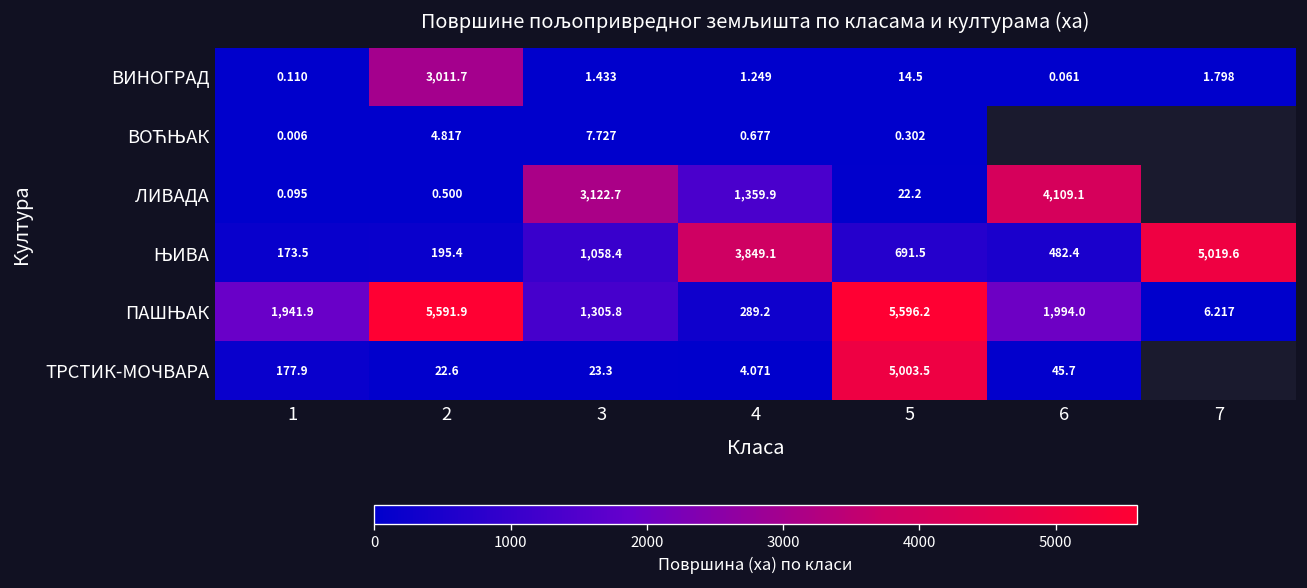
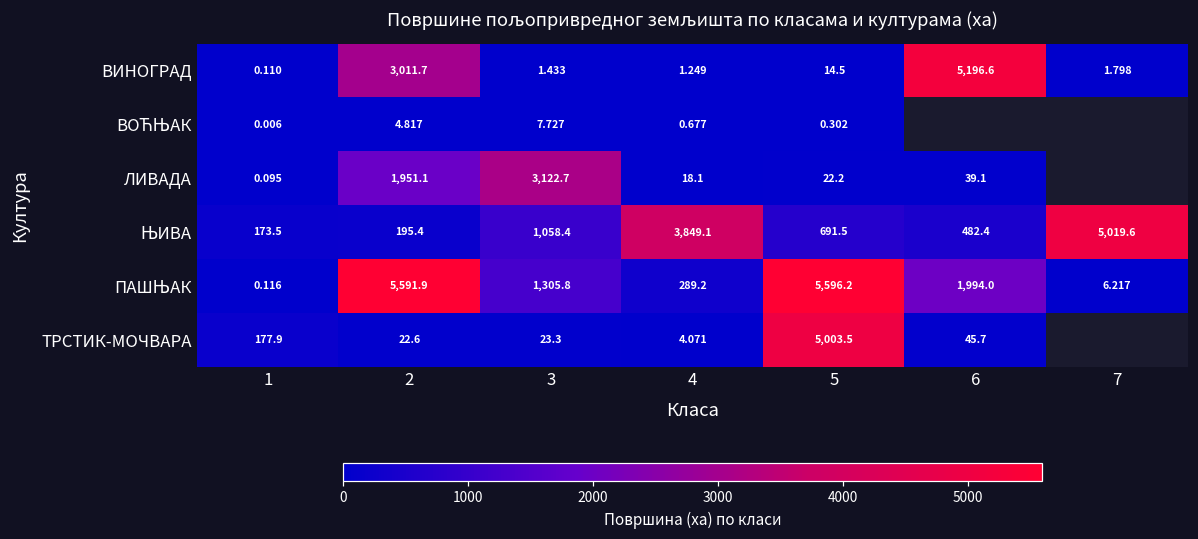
ВИНОГРАД, 6: 0.061 -> 5,196.6
ЛИВАДА, 2: 0.500 -> 1,951.1
ЛИВАДА, 4: 1,359.9 -> 18.1
ЛИВАДА, 6: 4,109.1 -> 39.1
ПАШЊАК, 1: 1,941.9 -> 0.116
